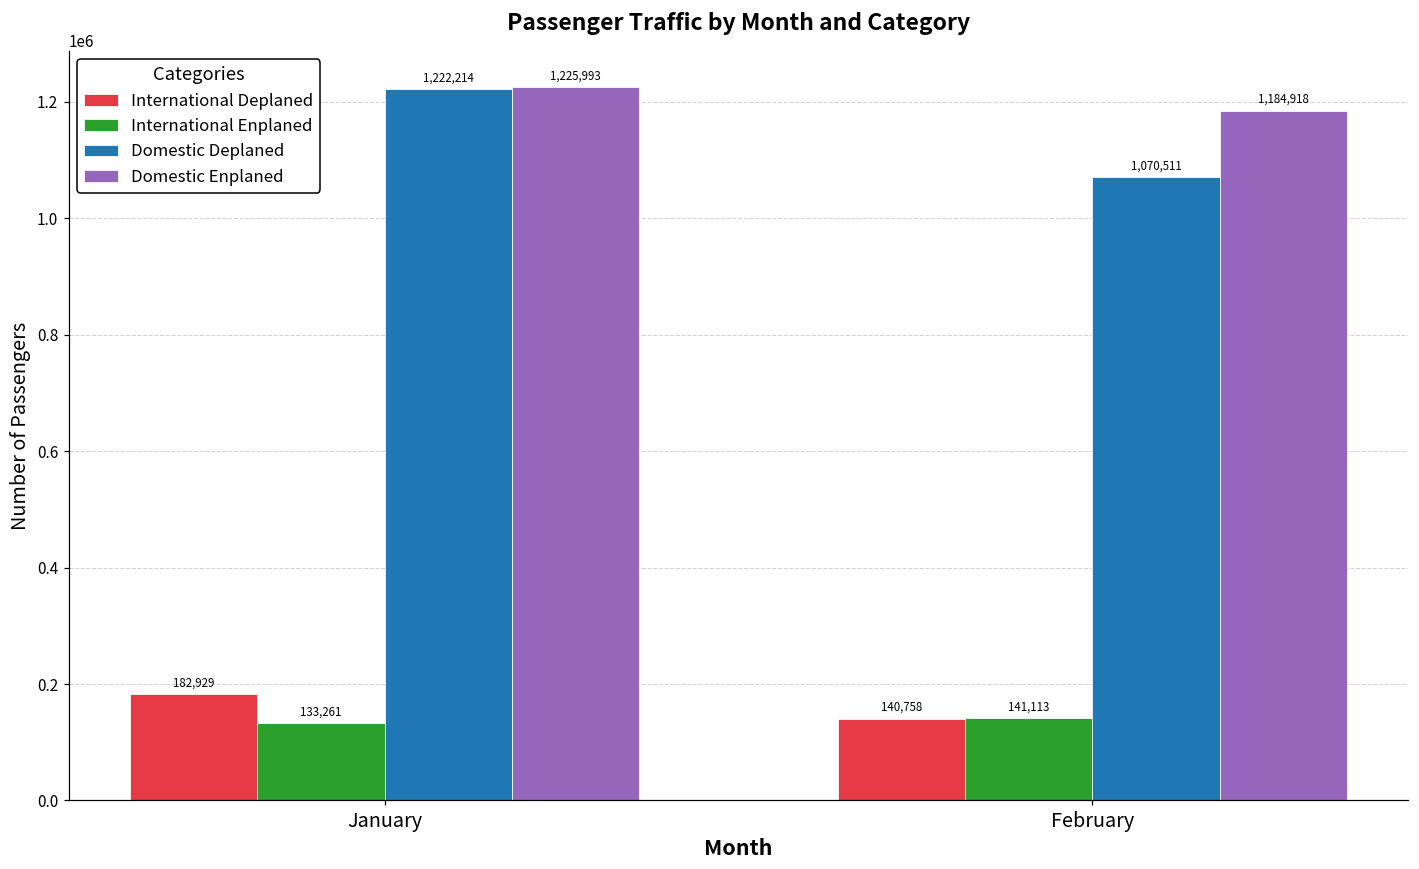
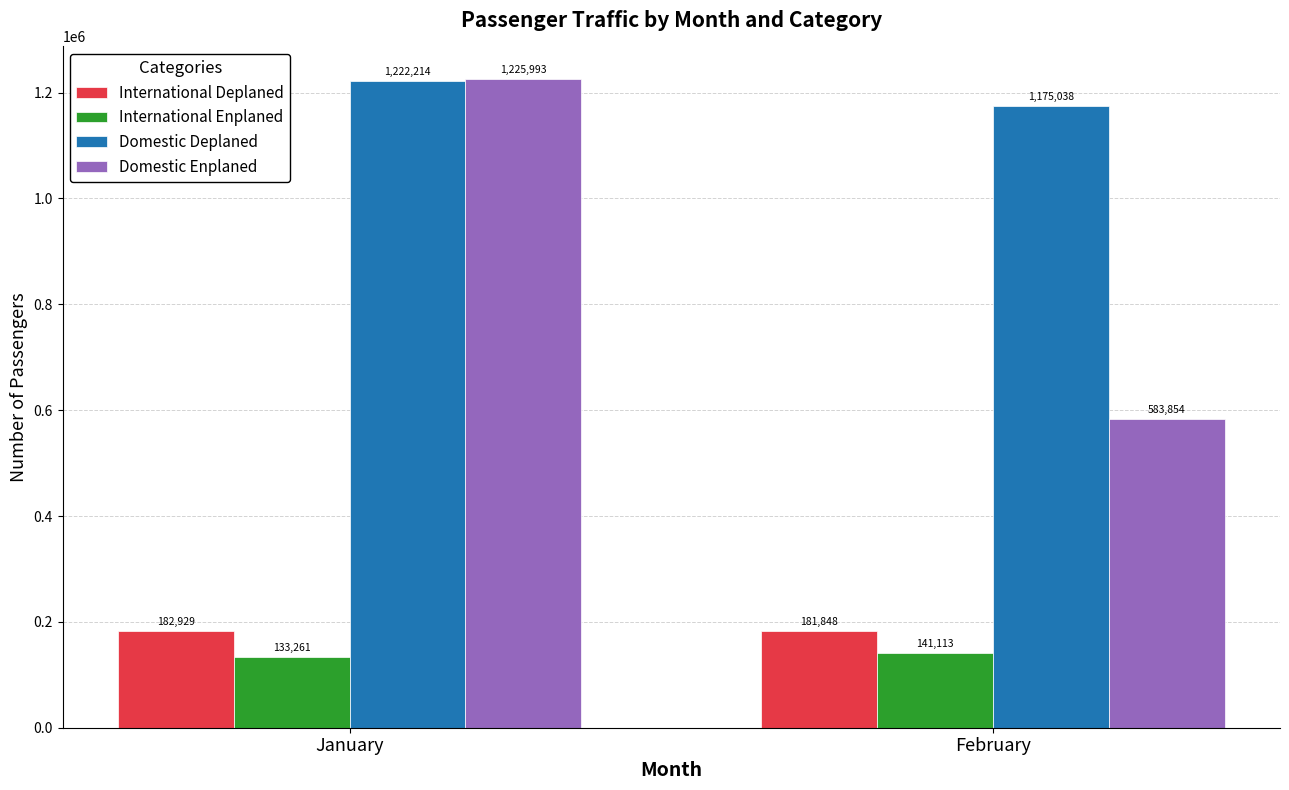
International Deplaned, February: 140,758 -> 181,848
Domestic Deplaned, February: 1,070,511 -> 1,175,038
Domestic Enplaned, February: 1,184,918 -> 583,854
